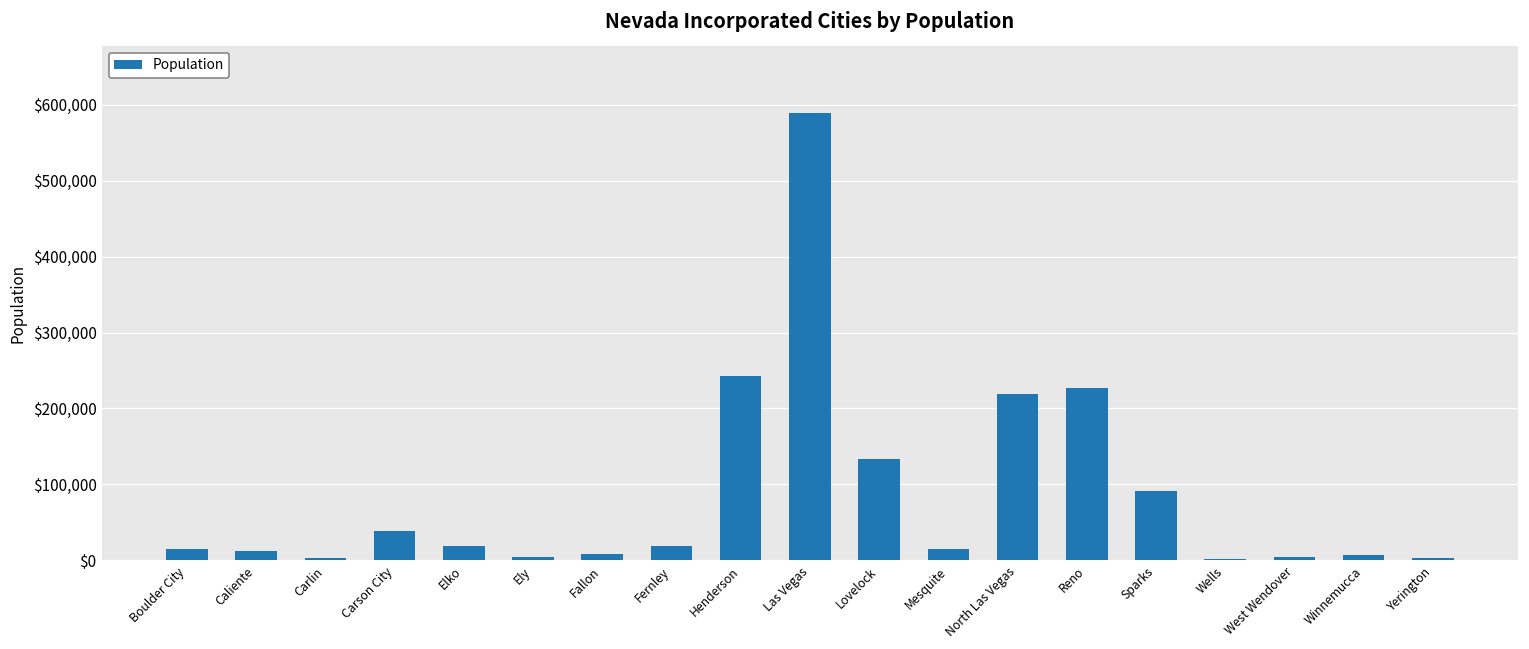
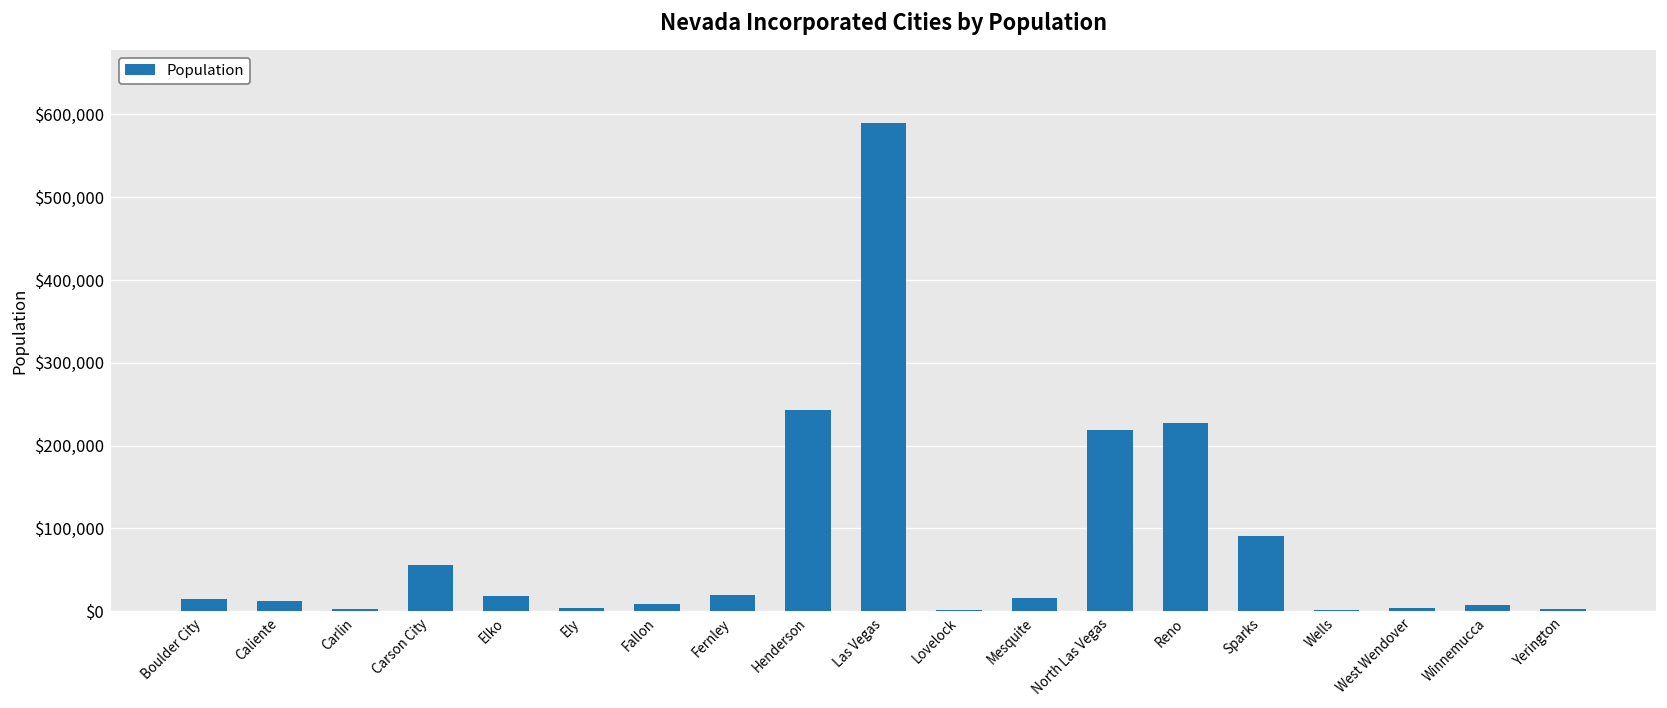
Carson City: $40,000 -> $60,000
Lovelock: $130,000 -> $0
